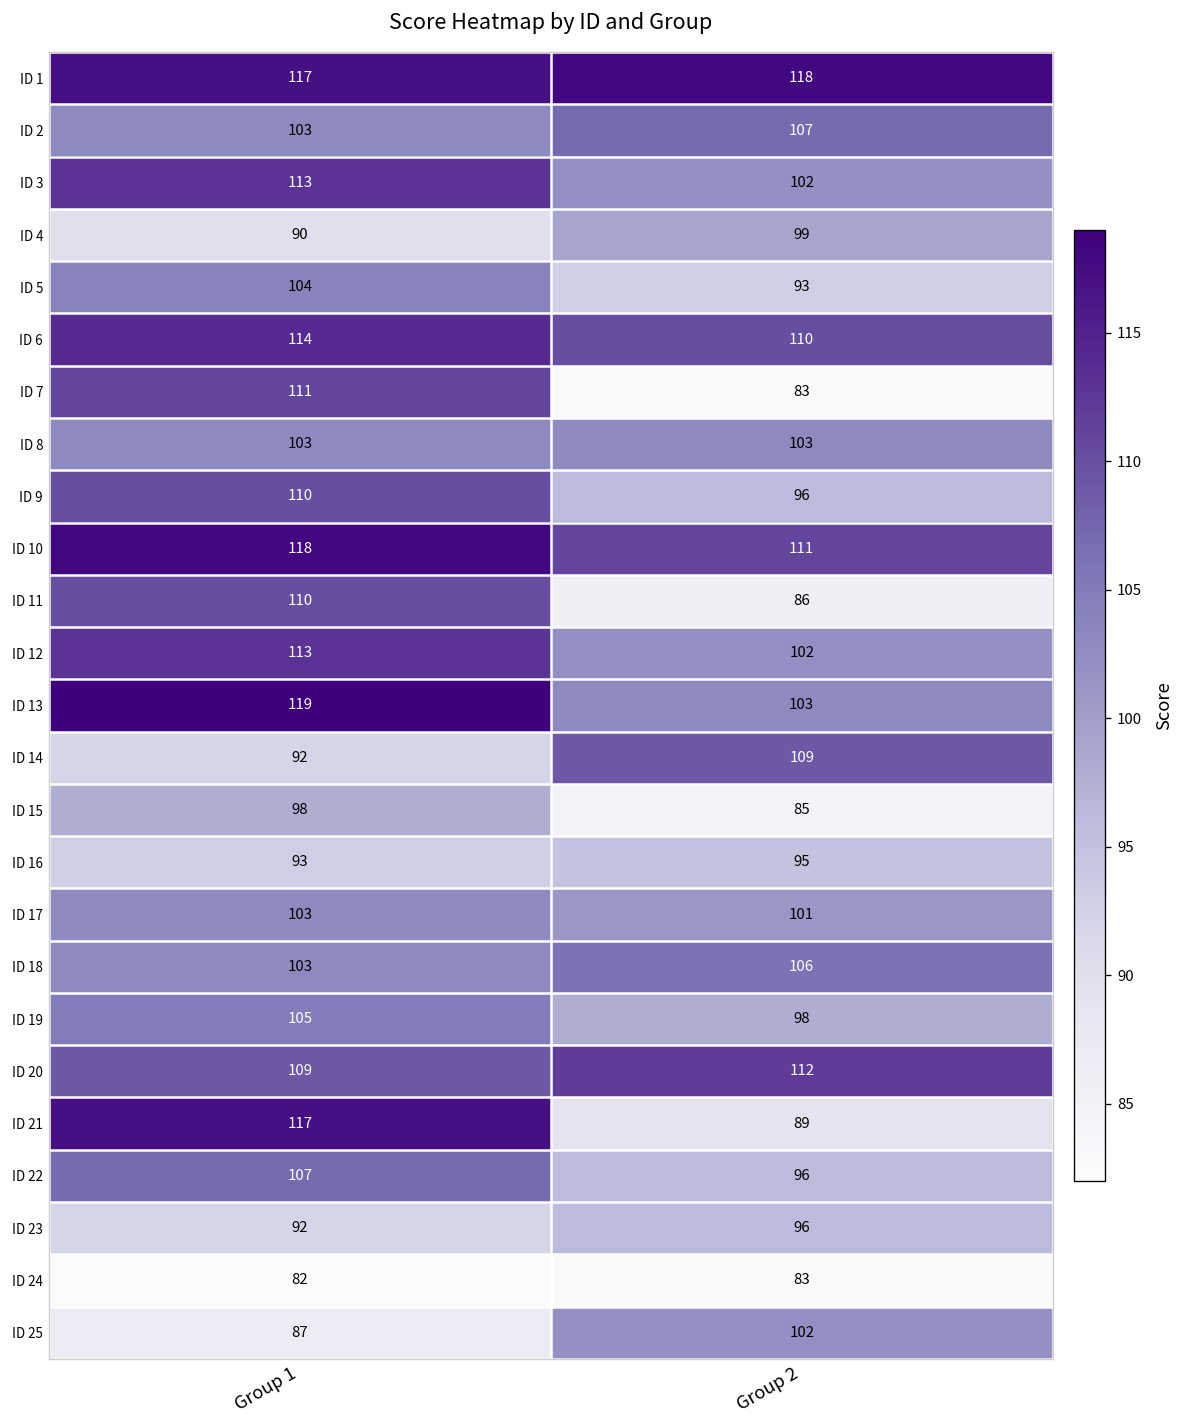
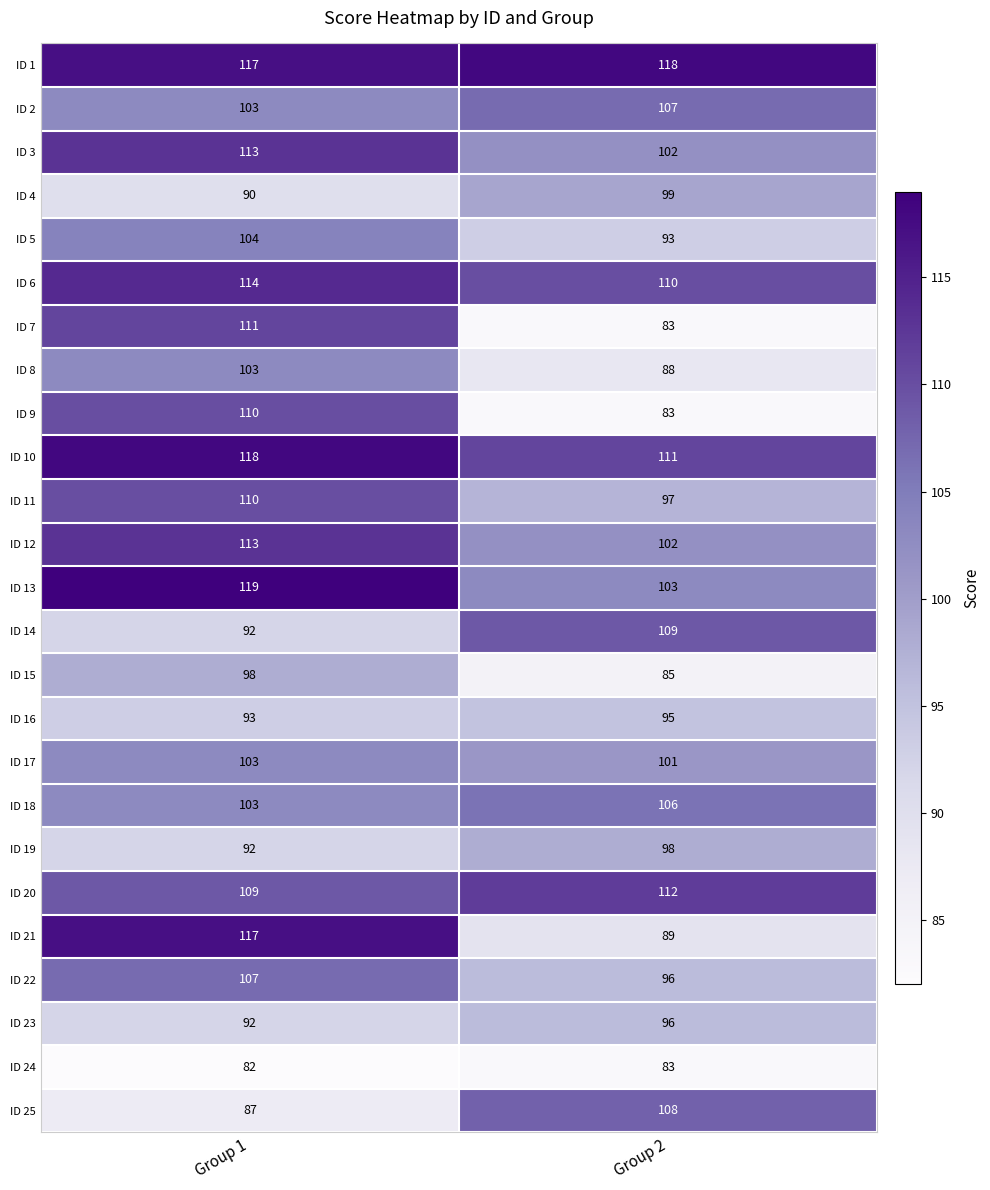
ID 8, Group 2: 103 -> 88
ID 9, Group 2: 96 -> 83
ID 11, Group 2: 86 -> 97
ID 19, Group 1: 105 -> 92
ID 25, Group 2: 102 -> 108
